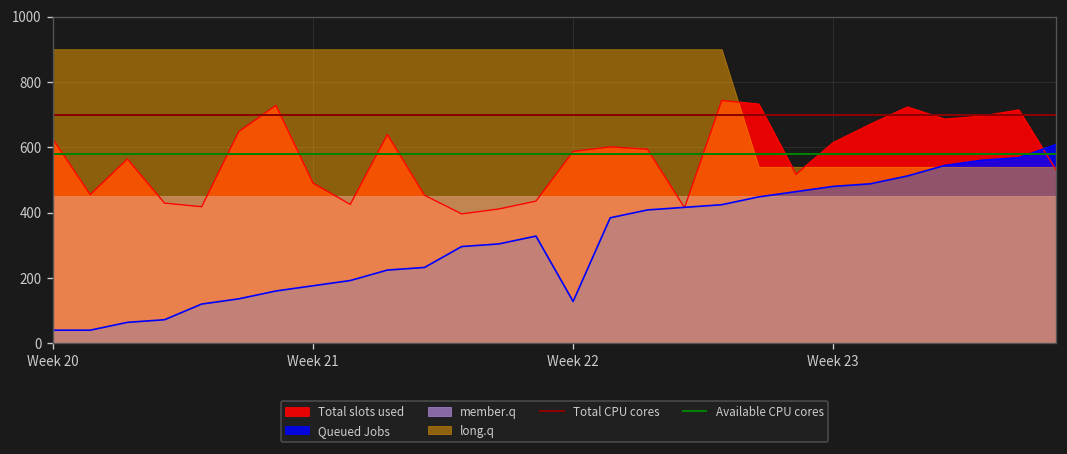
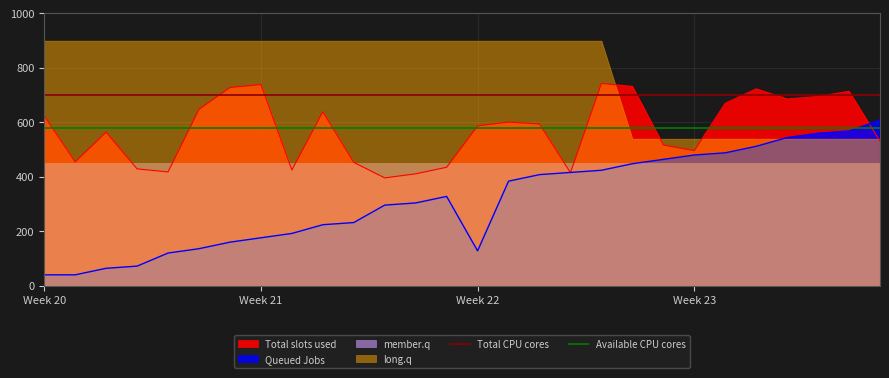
Total slots used, Week 21: 490 -> 740
Total slots used, Week 23: 610 -> 500
